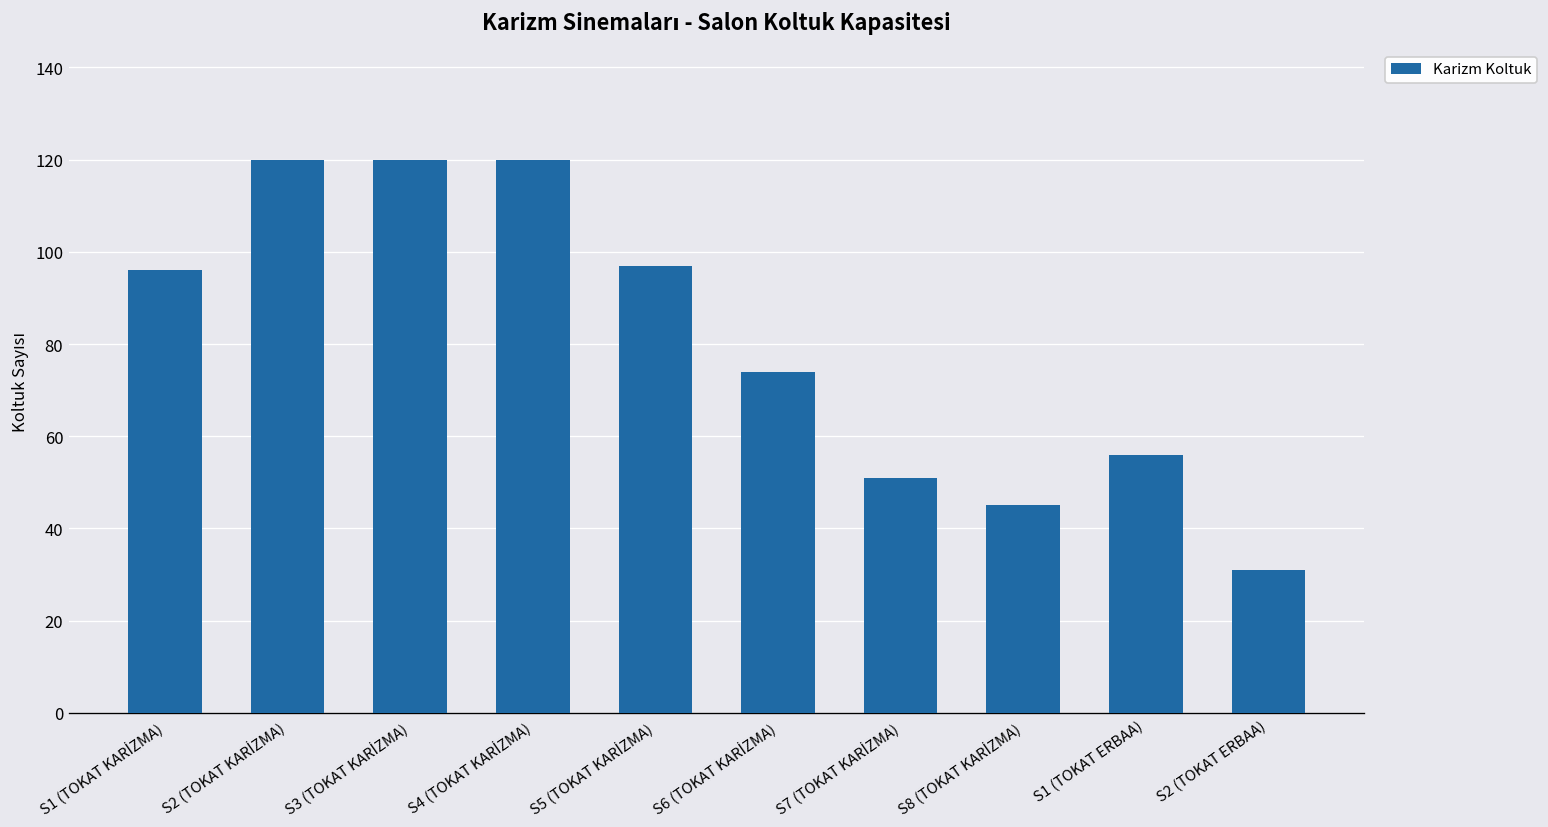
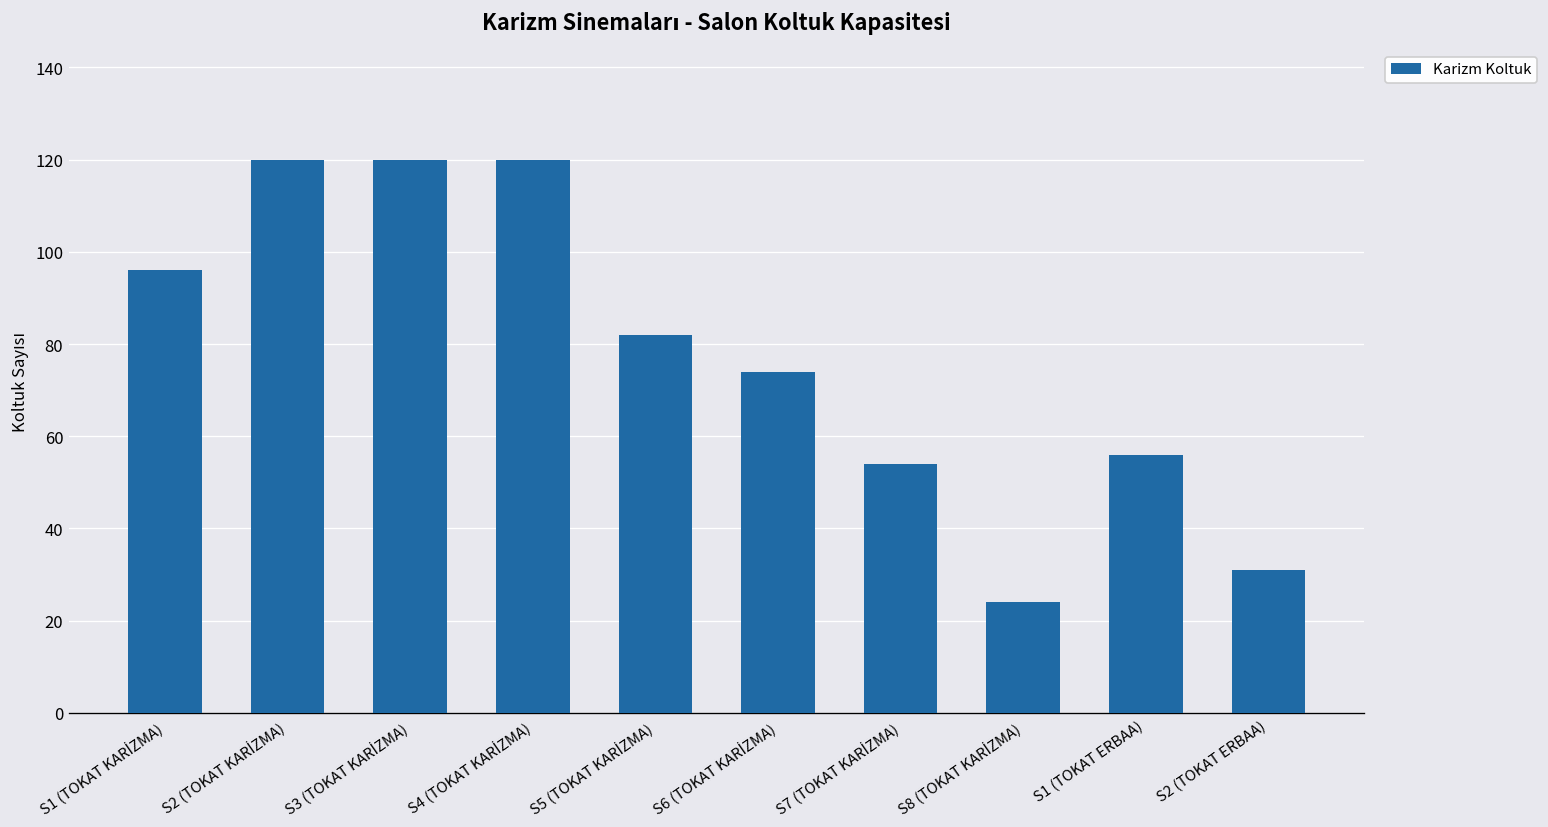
S5 (TOKAT KARİZMA): 97 -> 82
S7 (TOKAT KARİZMA): 51 -> 54
S8 (TOKAT KARİZMA): 45 -> 24
